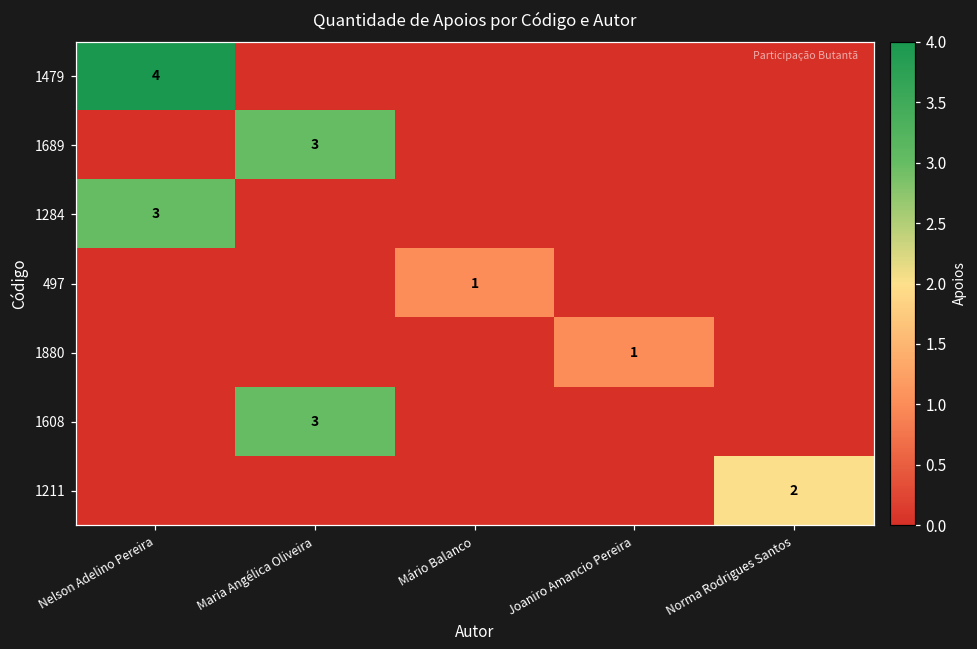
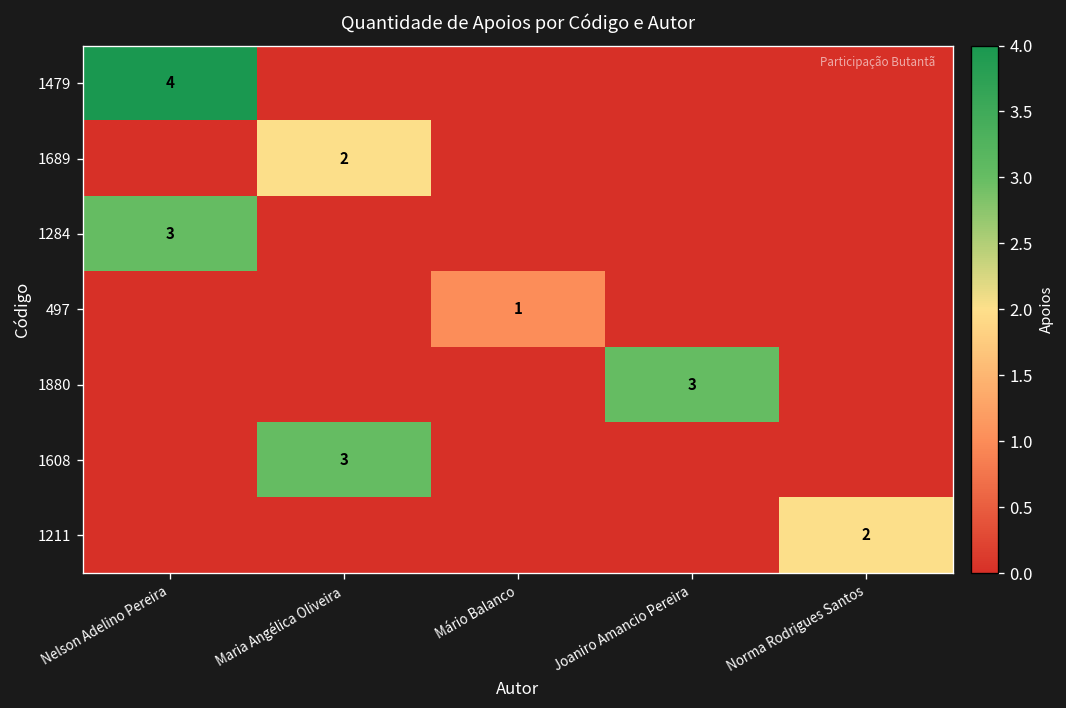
1689, Maria Angélica Oliveira: 3 -> 2
1880, Joaniro Amancio Pereira: 1 -> 3
